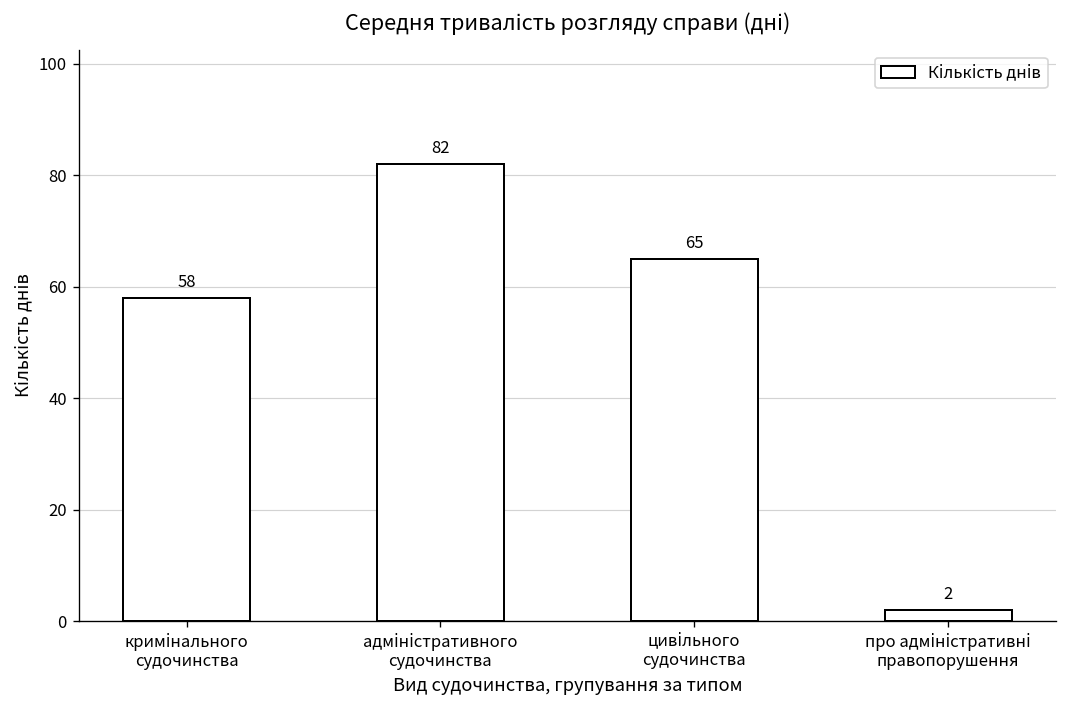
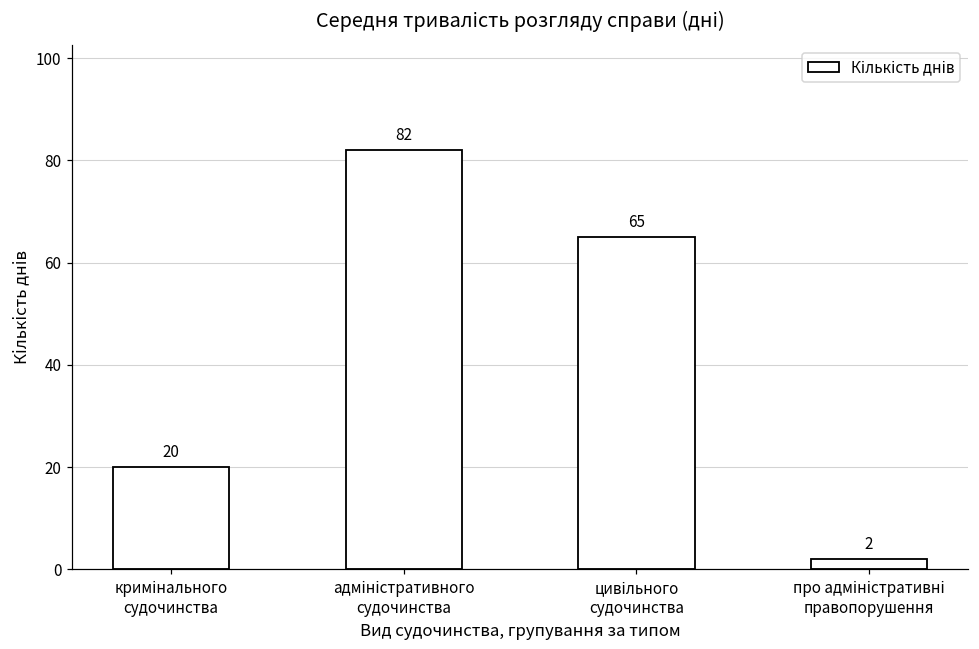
кримінального судочинства: 58 -> 20
